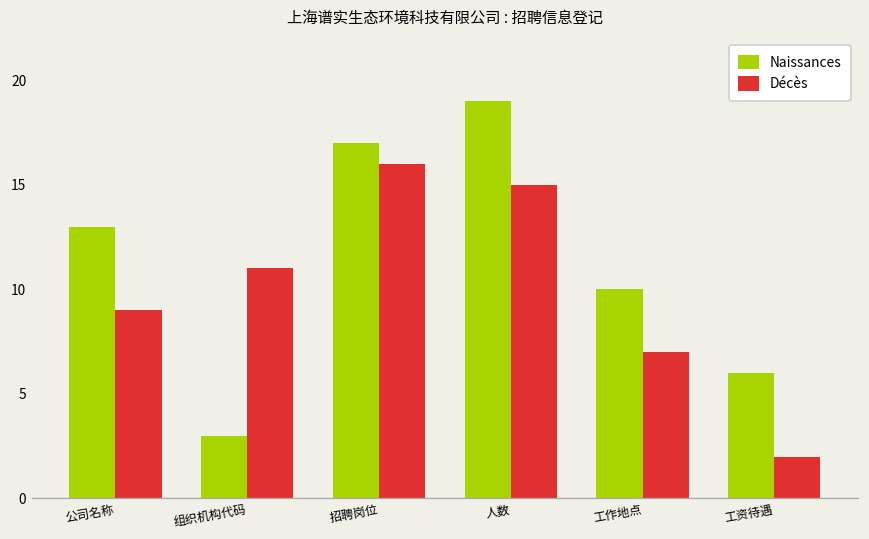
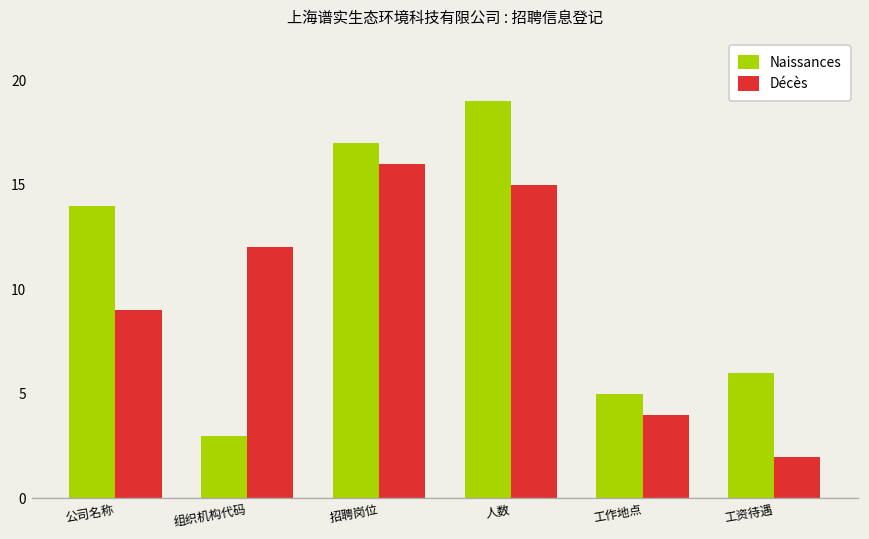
Naissances, 公司名称: 13 -> 14
Décès, 组织机构代码: 11 -> 12
Naissances, 工作地点: 10 -> 5
Décès, 工作地点: 7 -> 4
